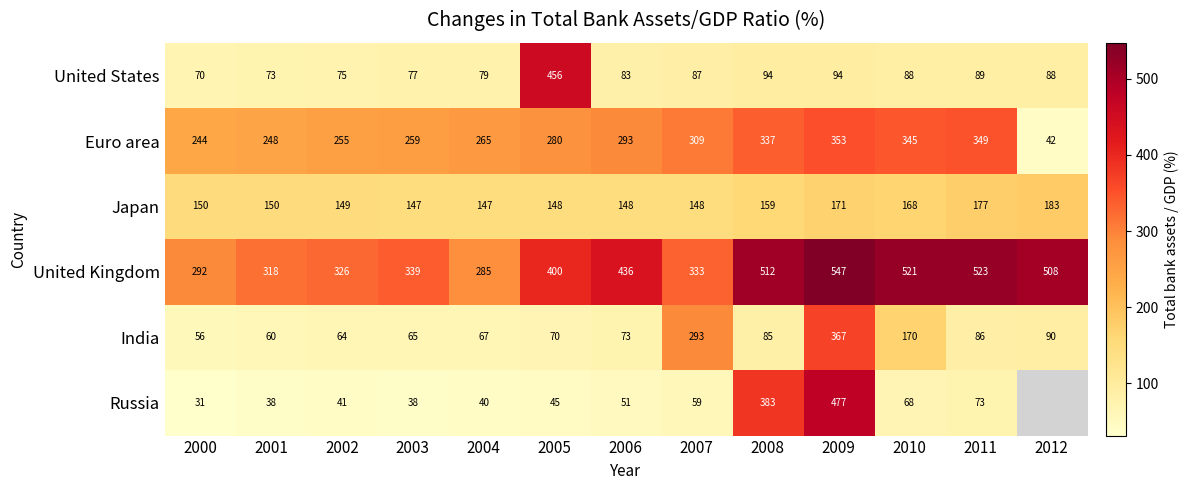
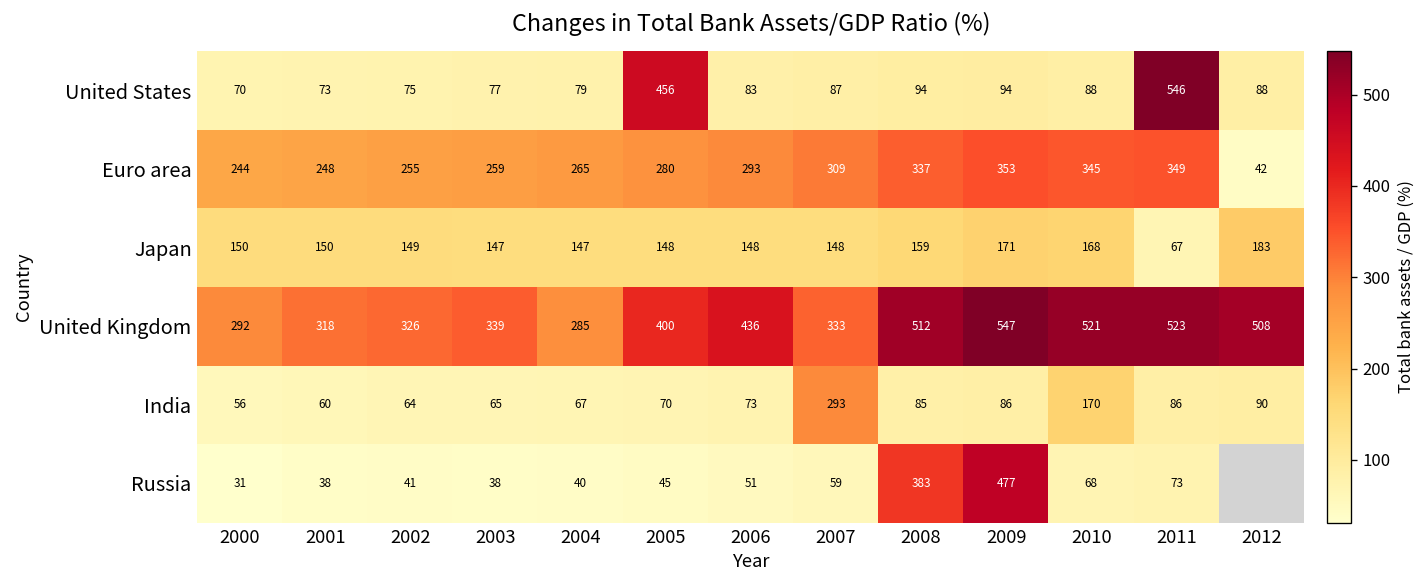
United States, 2011: 89 -> 546
Japan, 2011: 177 -> 67
India, 2009: 367 -> 86
